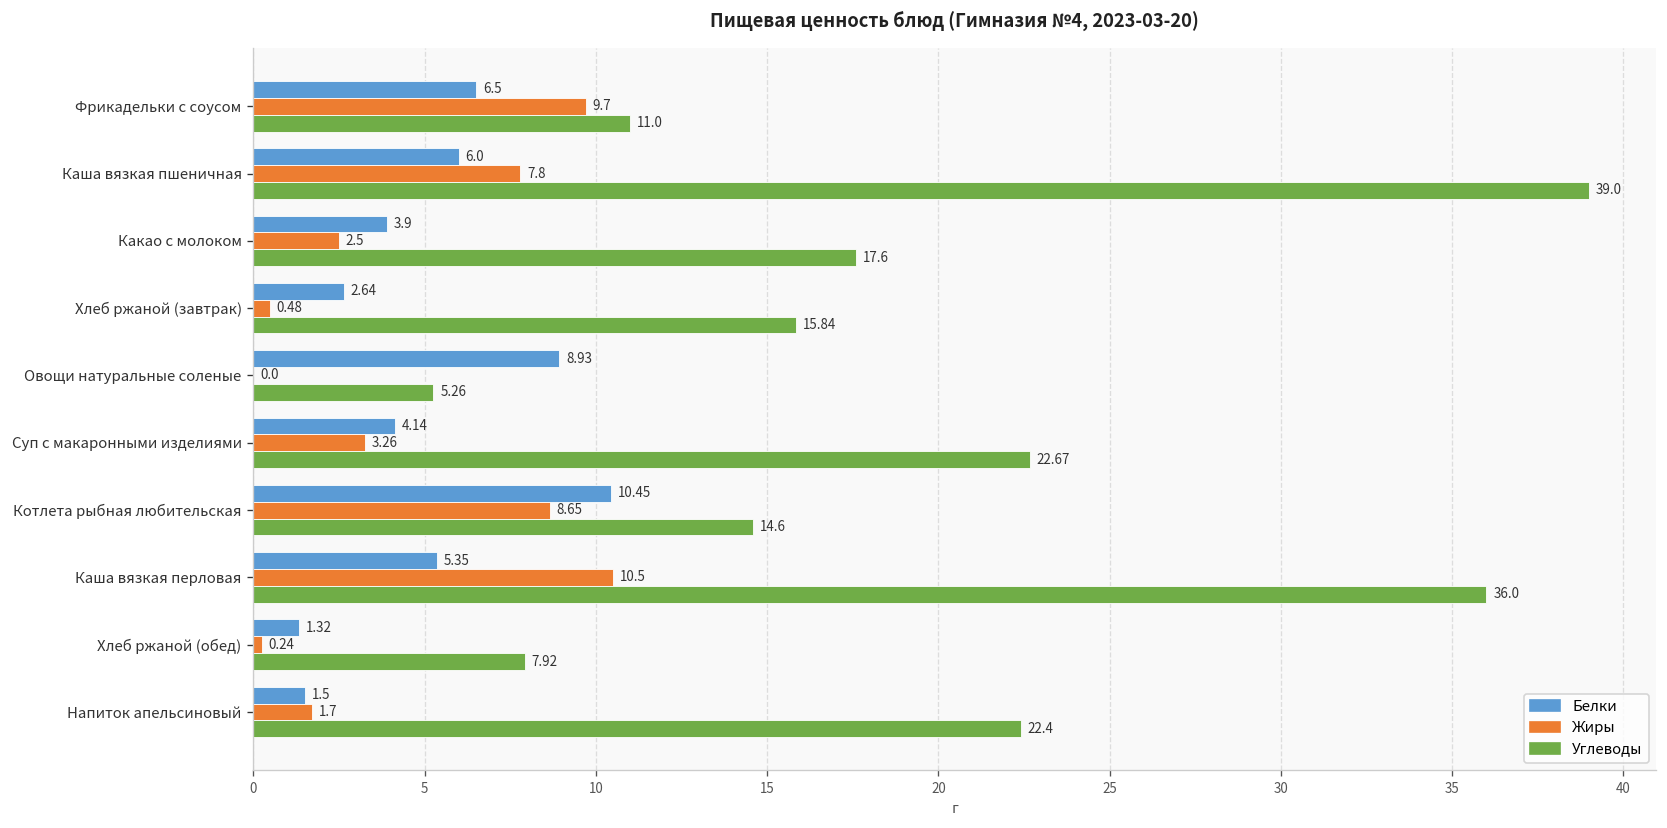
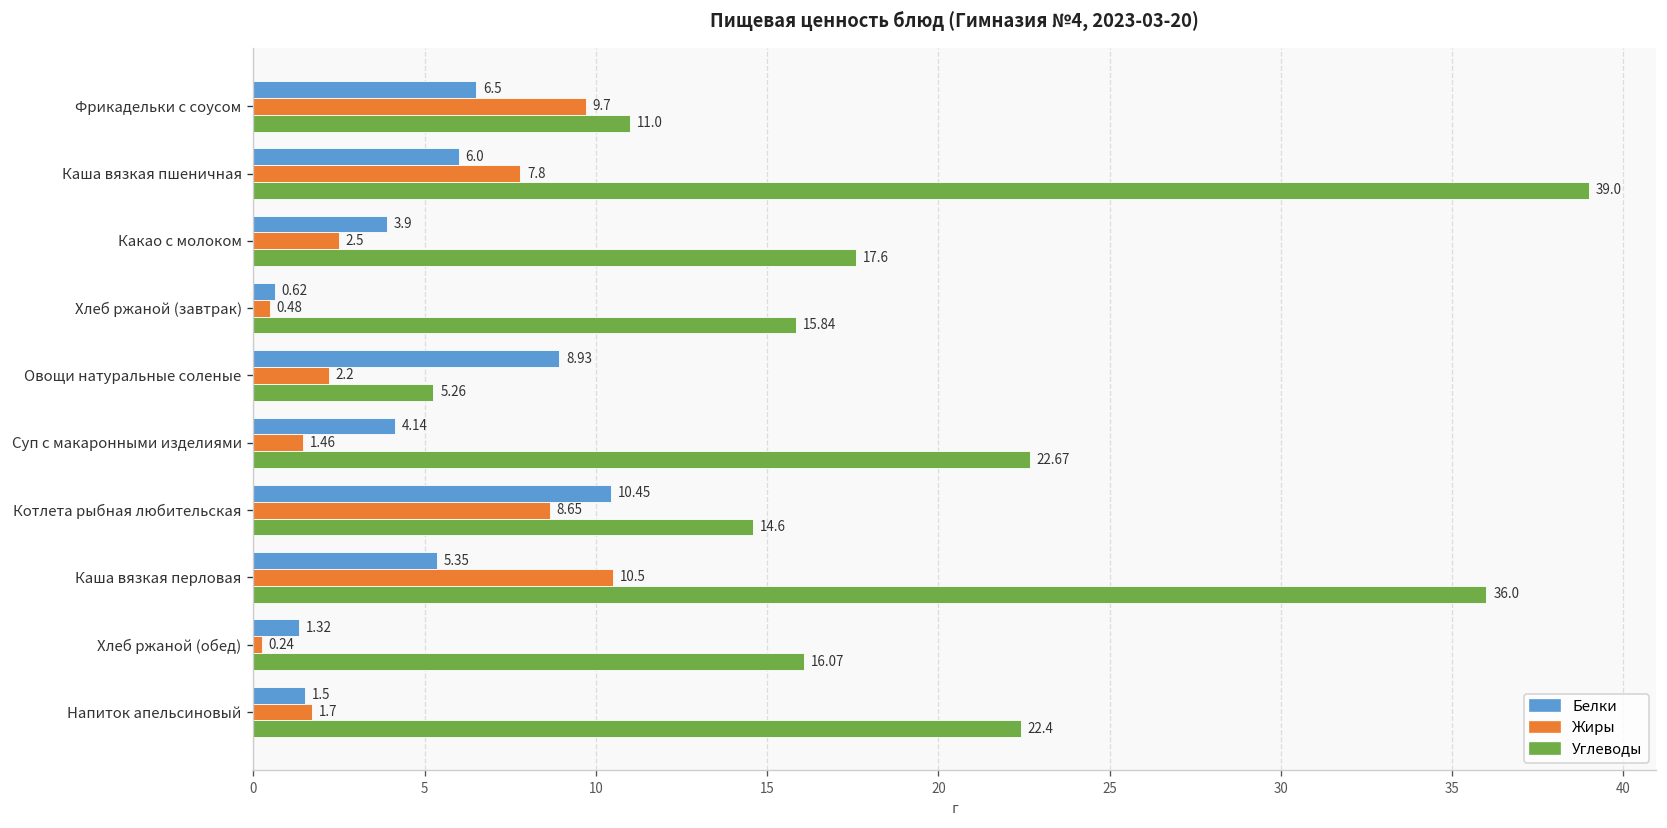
Белки, Хлеб ржаной (завтрак): 2.64 -> 0.62
Жиры, Овощи натуральные соленые: 0.0 -> 2.2
Жиры, Суп с макаронными изделиями: 3.26 -> 1.46
Углеводы, Хлеб ржаной (обед): 7.92 -> 16.07
